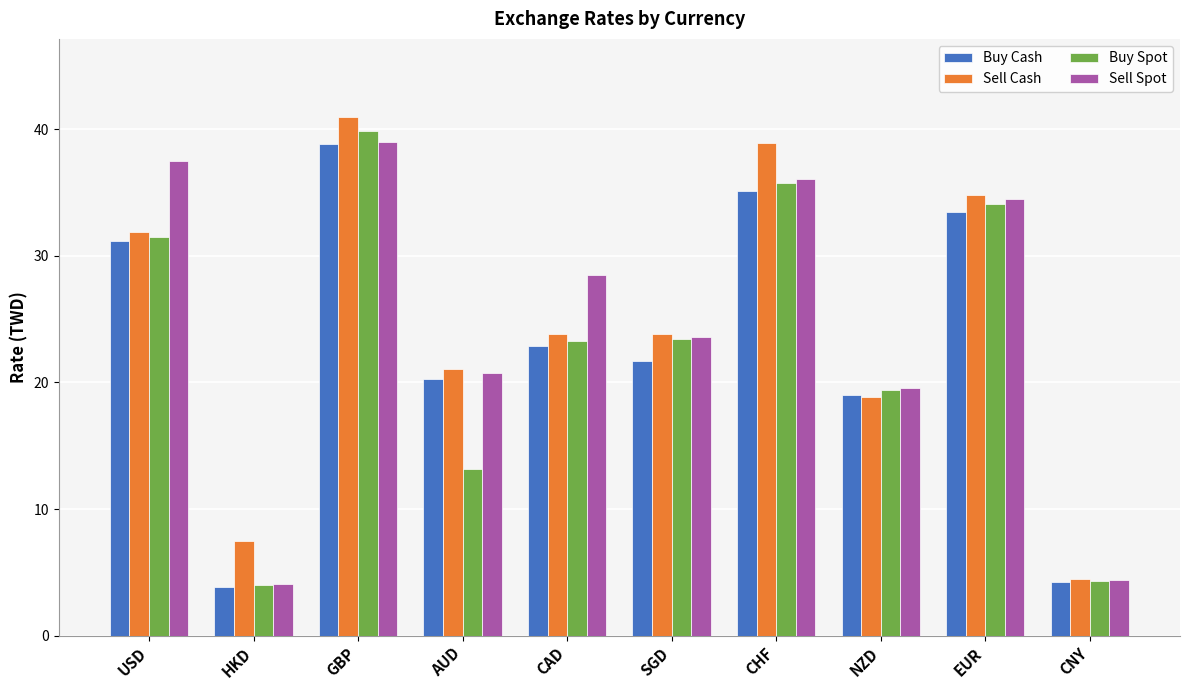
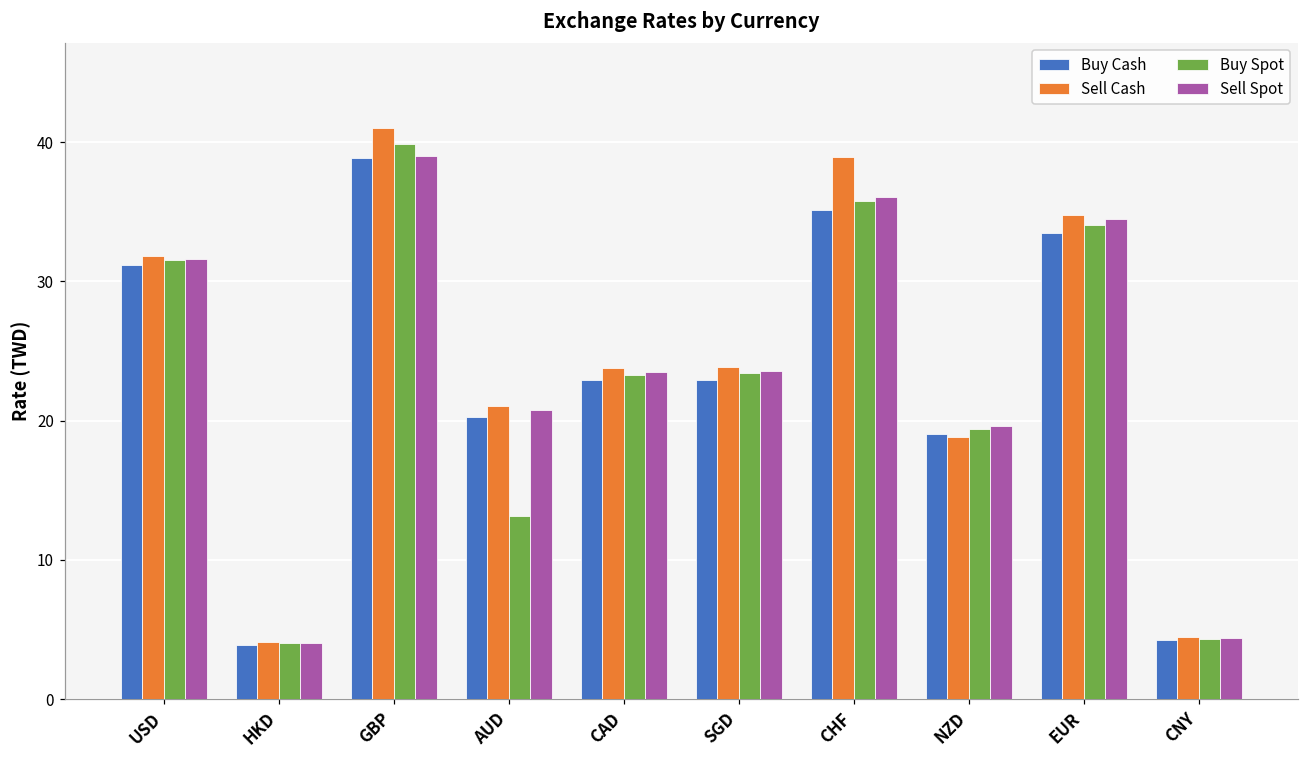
Sell Spot, USD: 37.5 -> 31.6
Sell Cash, HKD: 7.5 -> 4.1
Sell Spot, CAD: 28.5 -> 23.5
Buy Cash, SGD: 21.7 -> 22.9
